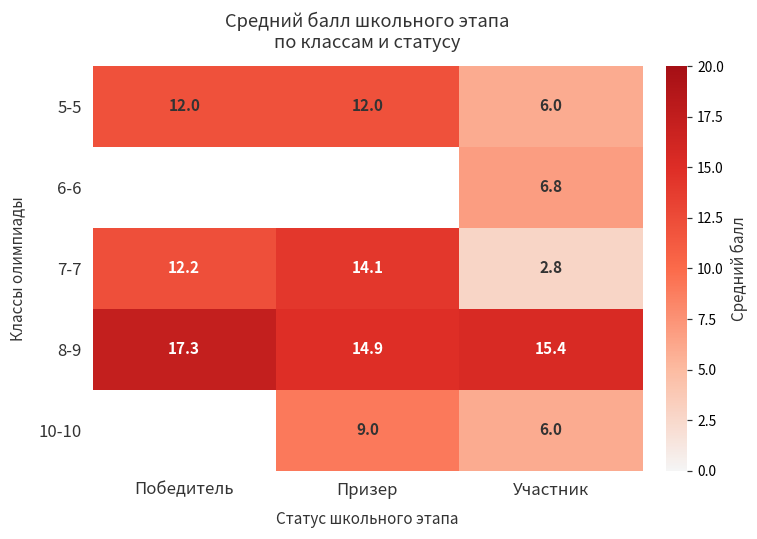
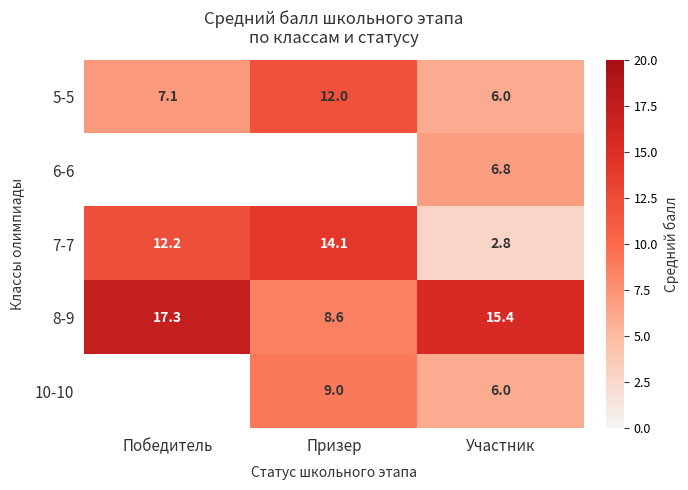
5-5, Победитель: 12.0 -> 7.1
8-9, Призер: 14.9 -> 8.6
